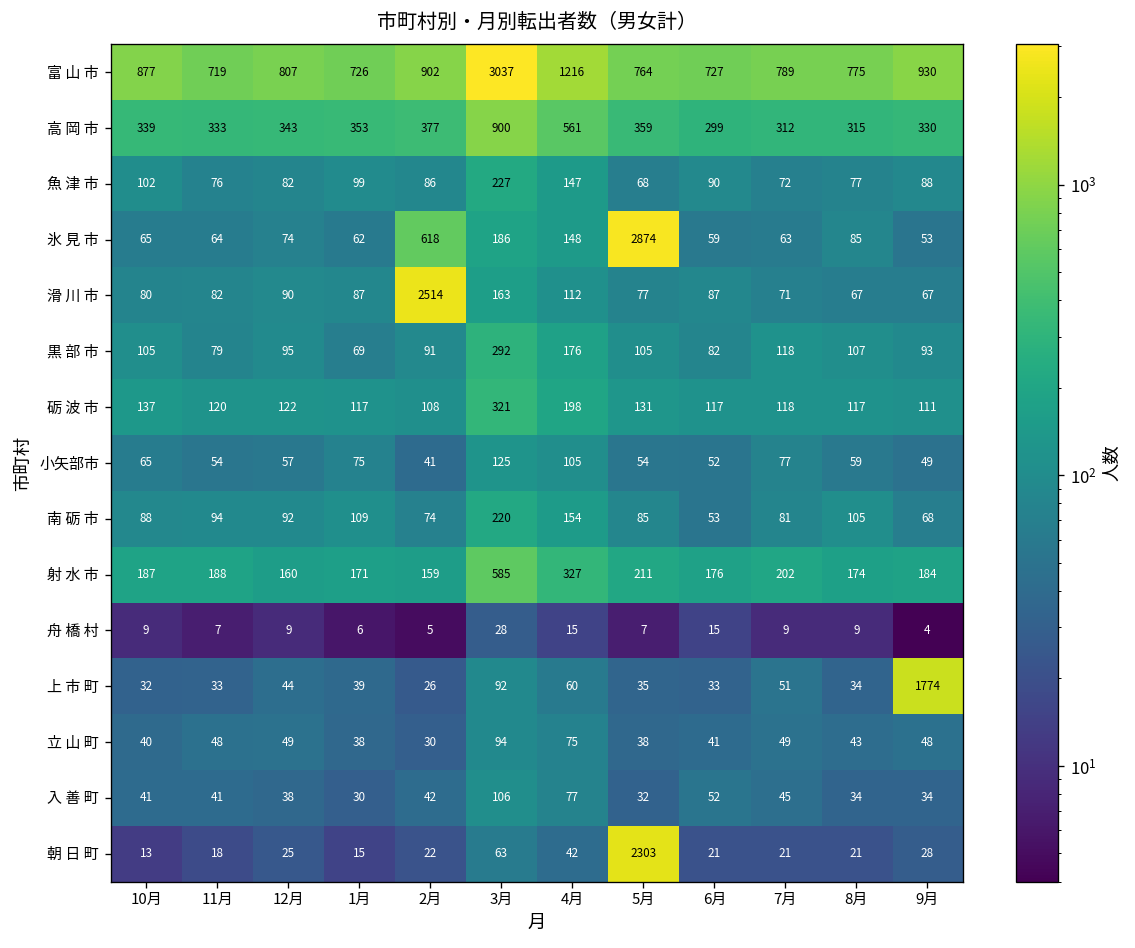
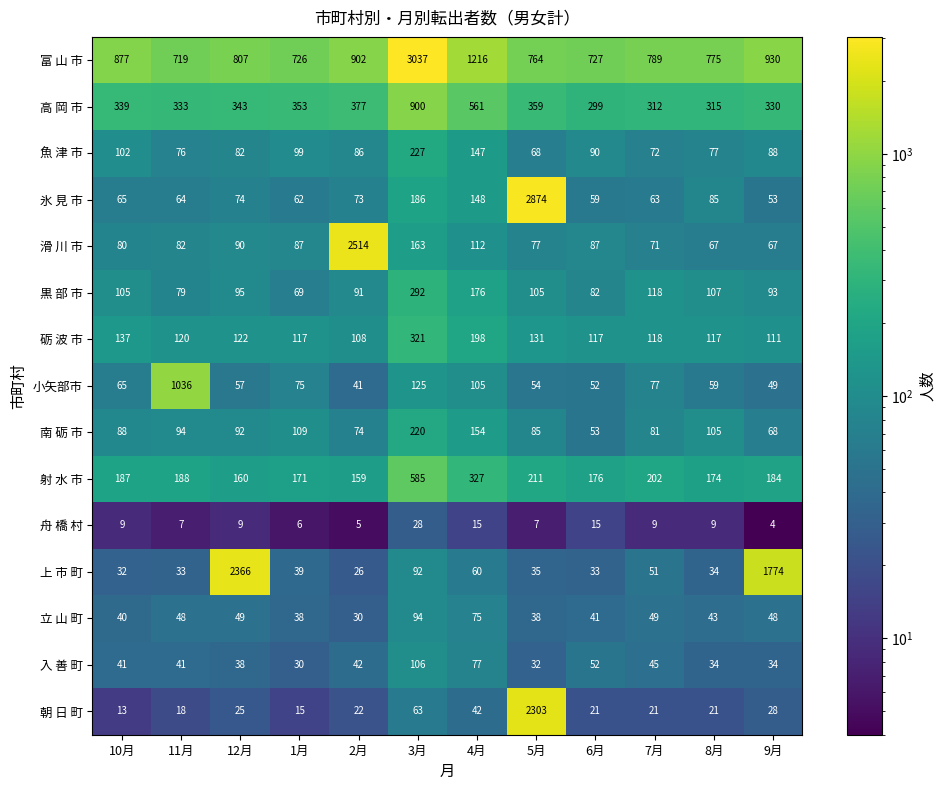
氷 見 市, 2月: 618 -> 73
小矢部市, 11月: 54 -> 1036
上 市 町, 12月: 44 -> 2366
